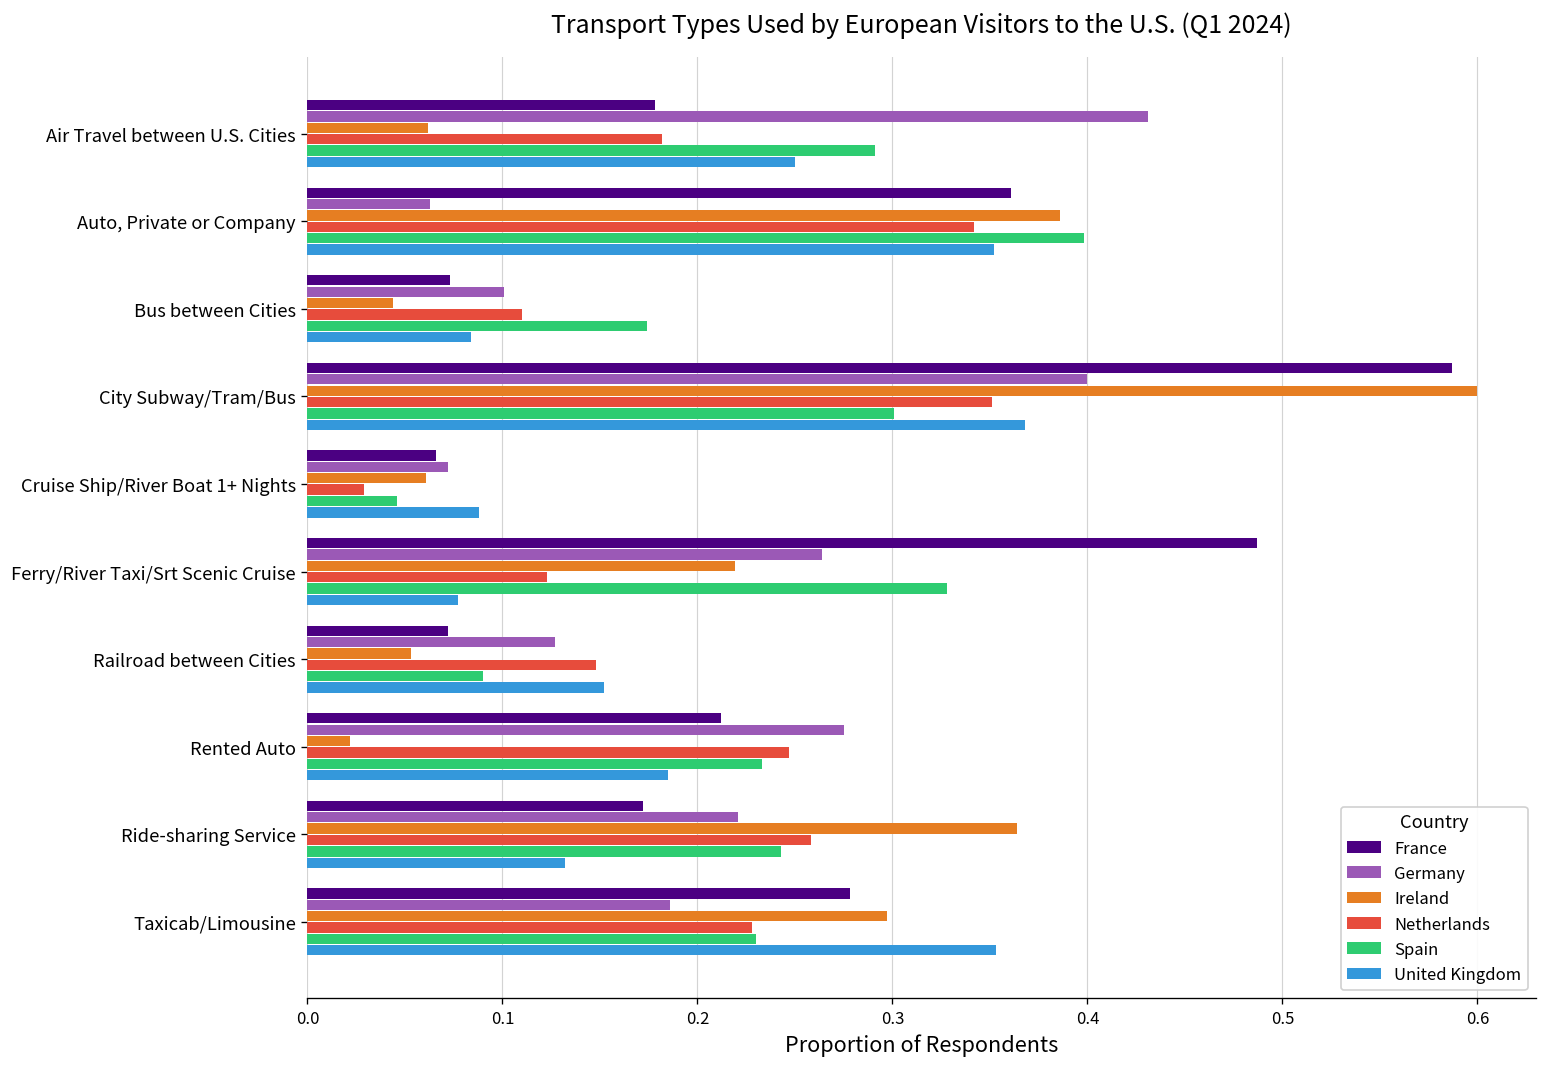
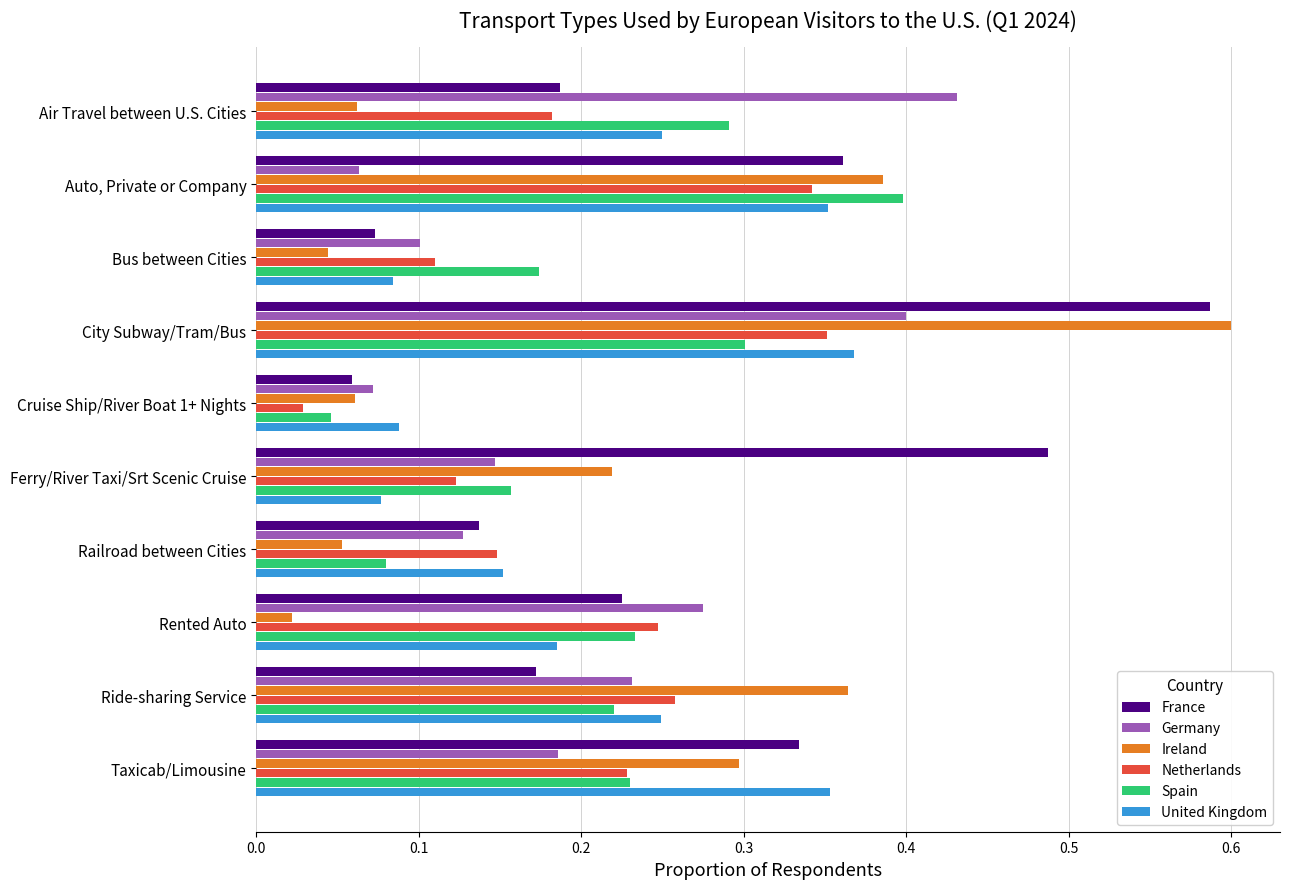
France, Air Travel between U.S. Cities: 0.178 -> 0.187
France, Cruise Ship/River Boat 1+ Nights: 0.066 -> 0.059
Germany, Ferry/River Taxi/Srt Scenic Cruise: 0.264 -> 0.147
Spain, Ferry/River Taxi/Srt Scenic Cruise: 0.328 -> 0.157
France, Railroad between Cities: 0.072 -> 0.137
Spain, Railroad between Cities: 0.09 -> 0.08
France, Rented Auto: 0.212 -> 0.225
Germany, Ride-sharing Service: 0.221 -> 0.231
Spain, Ride-sharing Service: 0.243 -> 0.220
United Kingdom, Ride-sharing Service: 0.132 -> 0.249
France, Taxicab/Limousine: 0.278 -> 0.334
